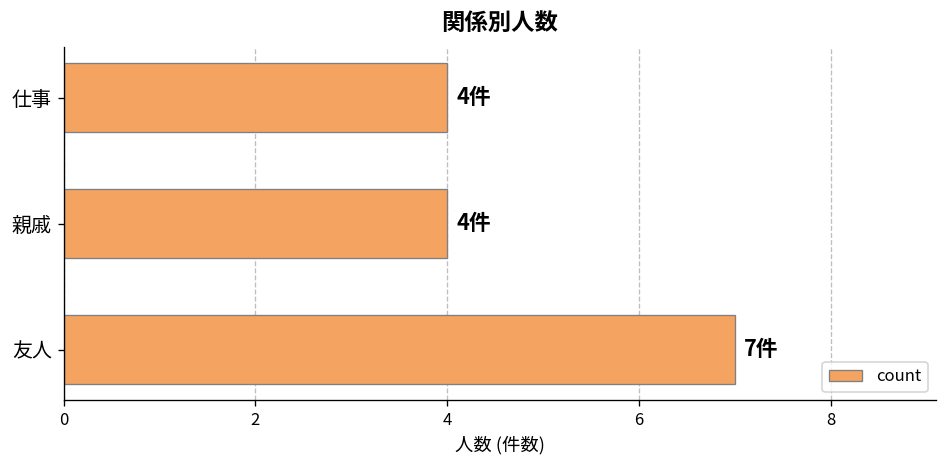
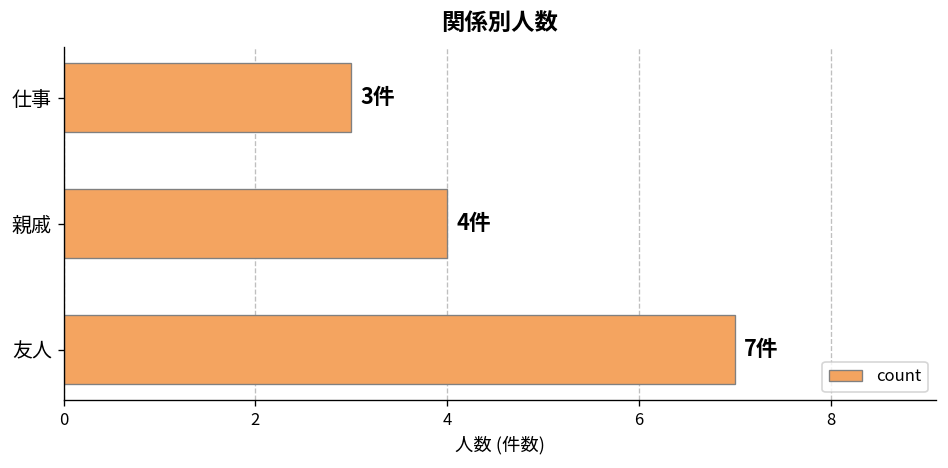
仕事: 4件 -> 3件
